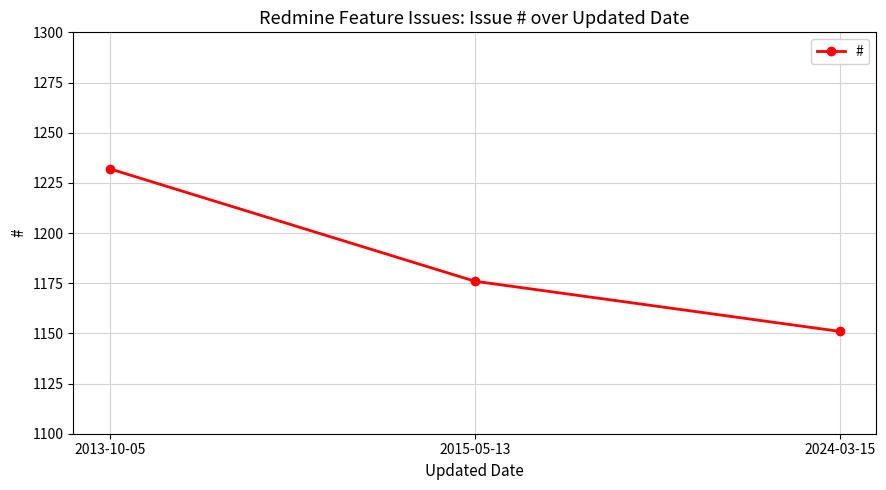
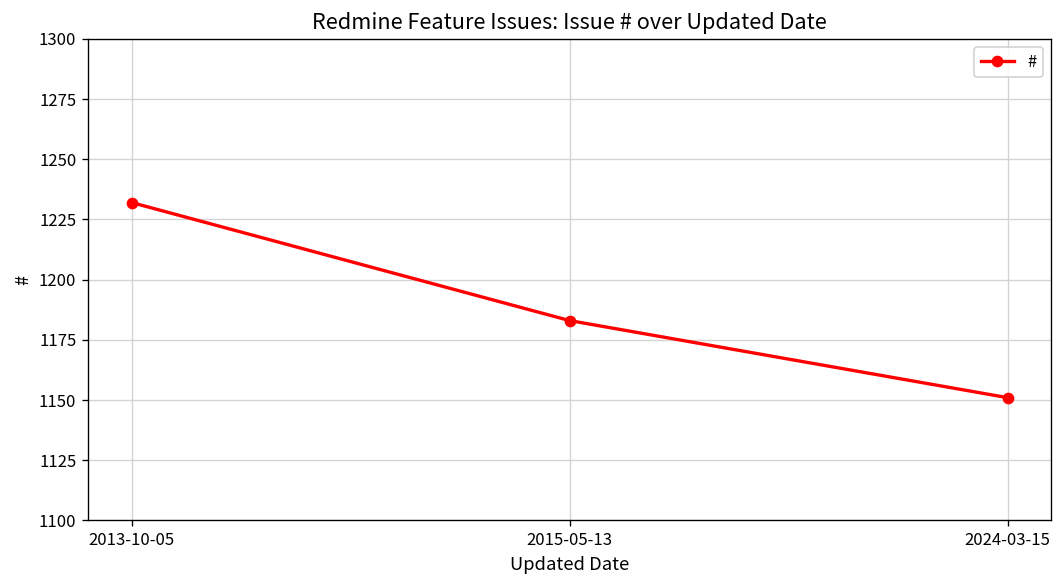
2015-05-13: 1176 -> 1183
